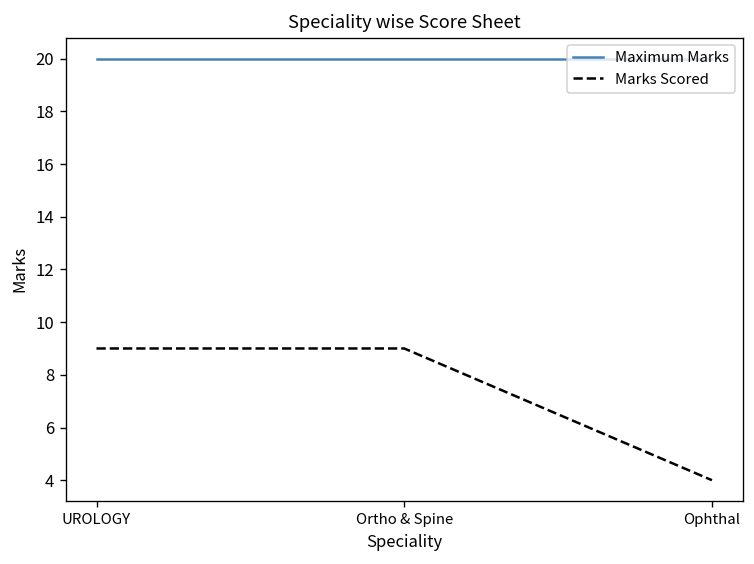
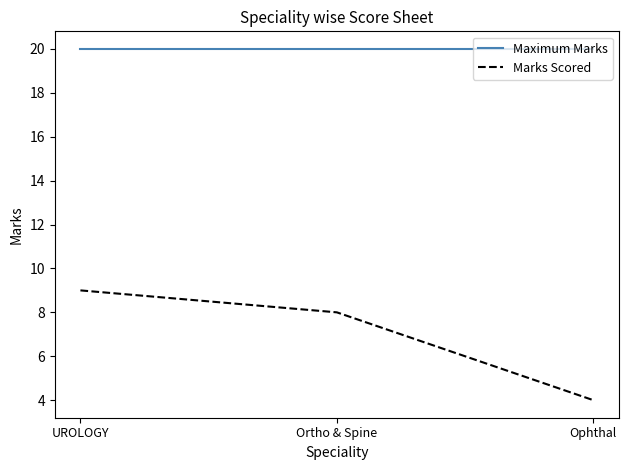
Marks Scored, Ortho & Spine: 9 -> 8
